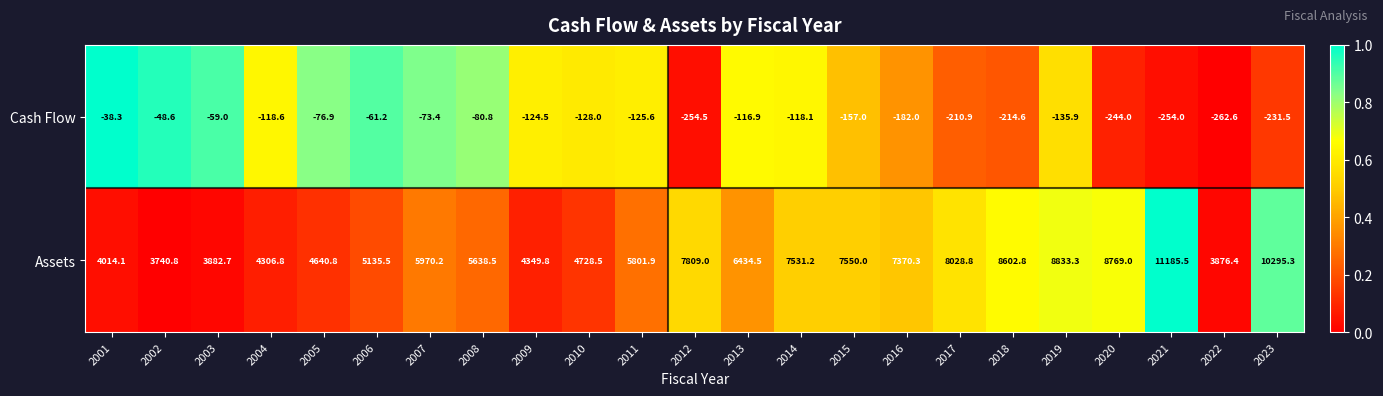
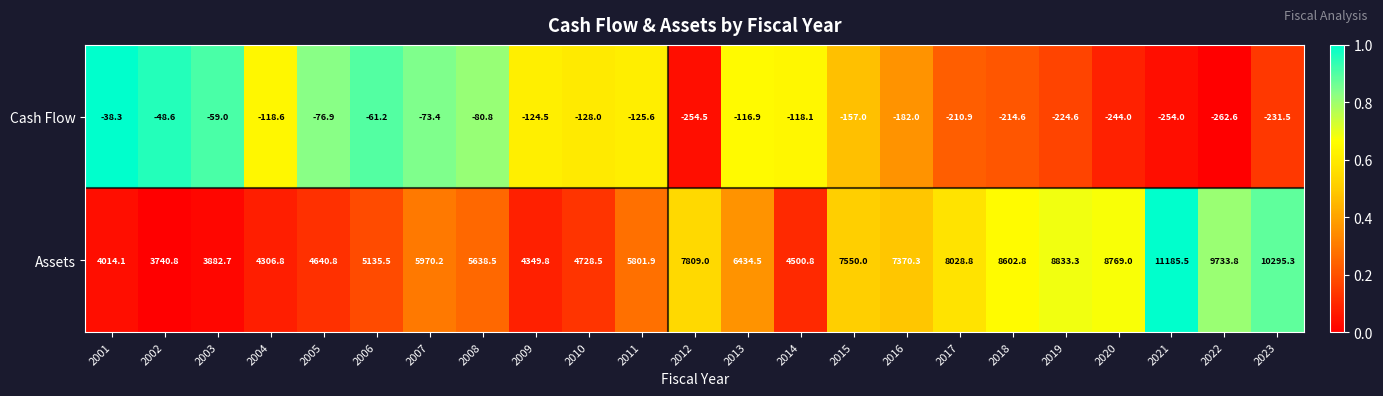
Cash Flow, 2019: -135.9 -> -224.6
Assets, 2014: 7531.2 -> 4500.8
Assets, 2022: 3876.4 -> 9733.8
